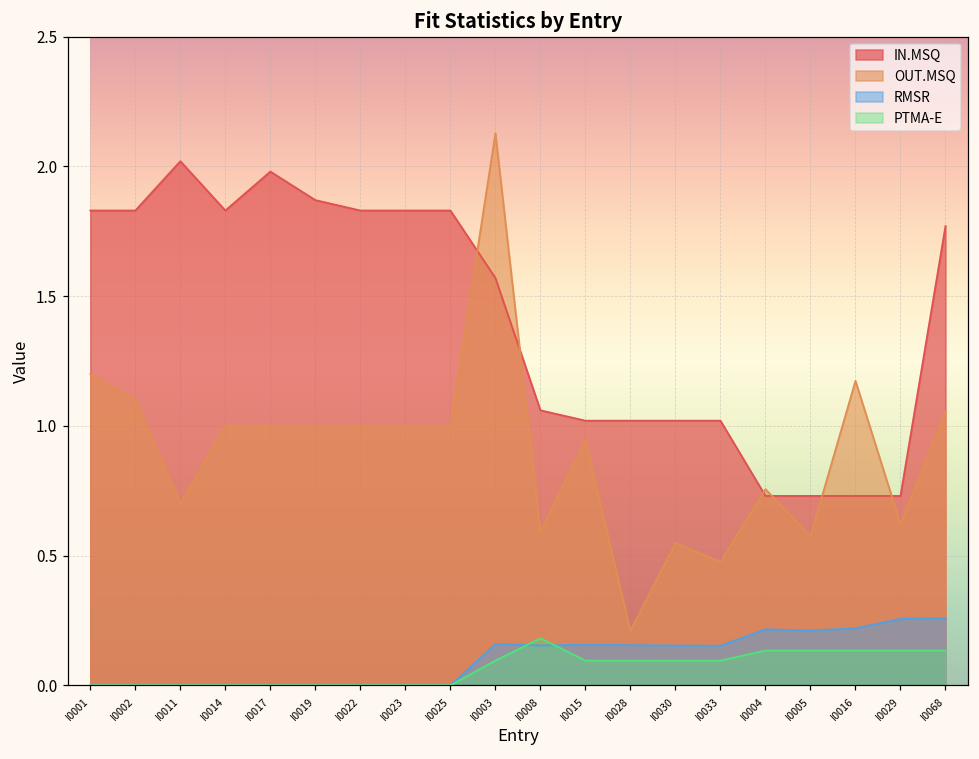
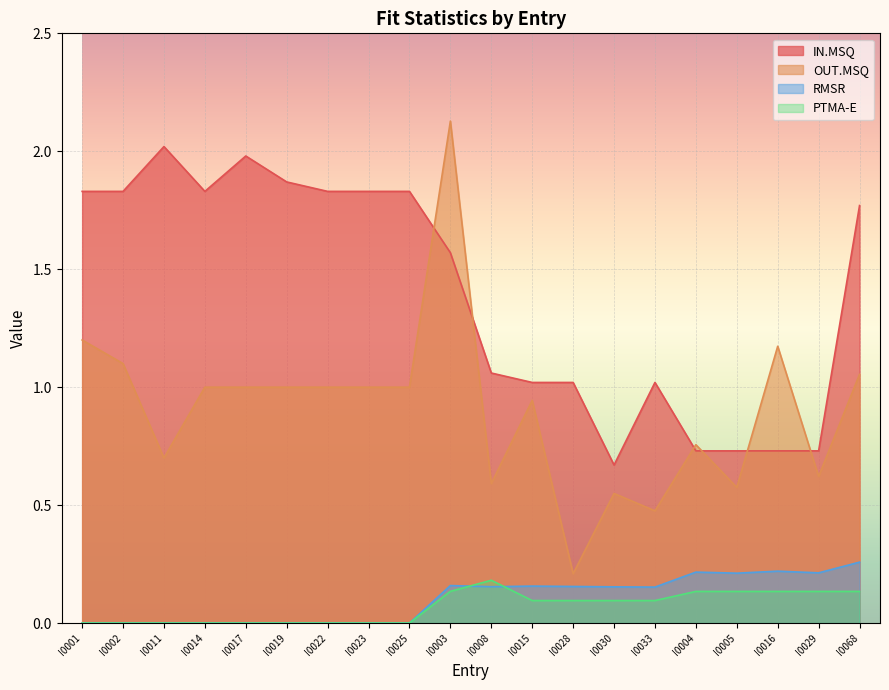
PTMA-E, I0003: 0.10 -> 0.13
IN.MSQ, I0030: 1.02 -> 0.67
RMSR, I0029: 0.26 -> 0.21
